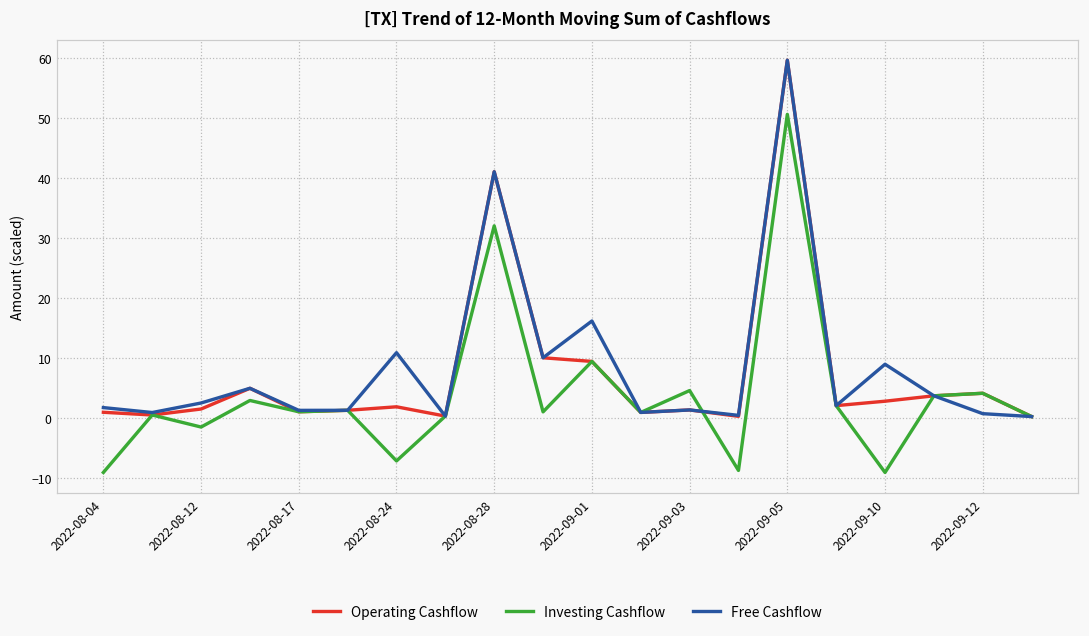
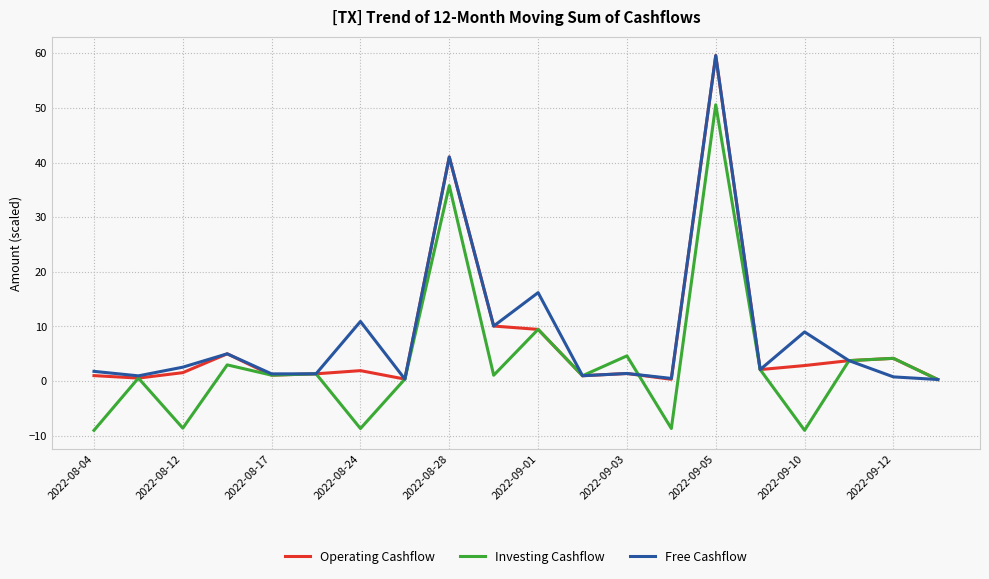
Investing Cashflow, 2022-08-12: -1 -> -9
Investing Cashflow, 2022-08-24: -7 -> -9
Investing Cashflow, 2022-08-28: 32 -> 36
